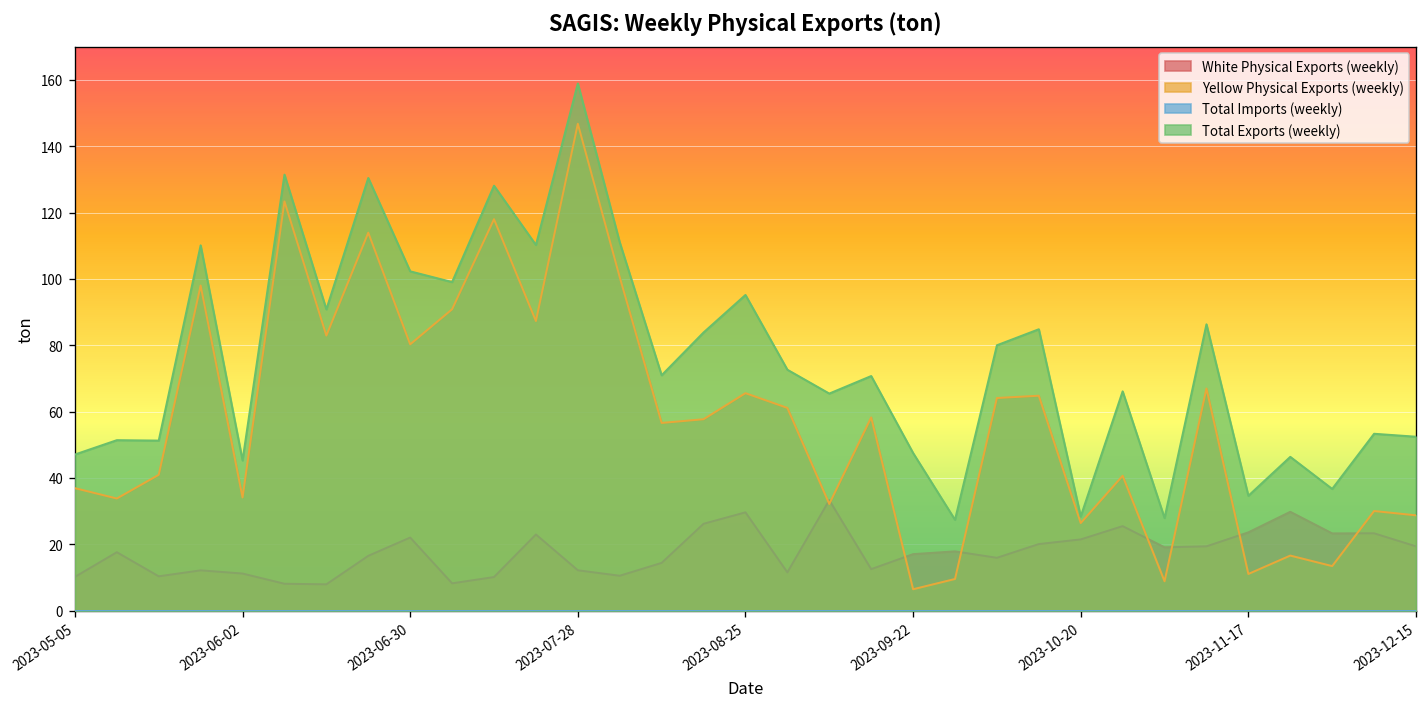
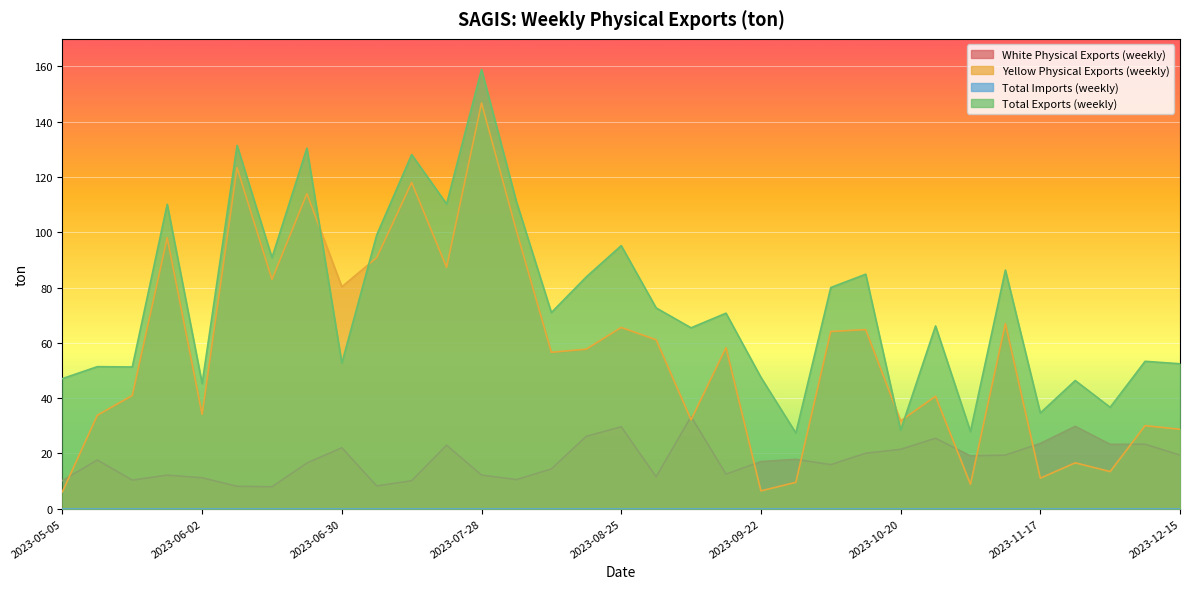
Yellow Physical Exports (weekly), 2023-05-05: 37 -> 6
Total Exports (weekly), 2023-06-30: 102 -> 53
Yellow Physical Exports (weekly), 2023-10-20: 26 -> 32
